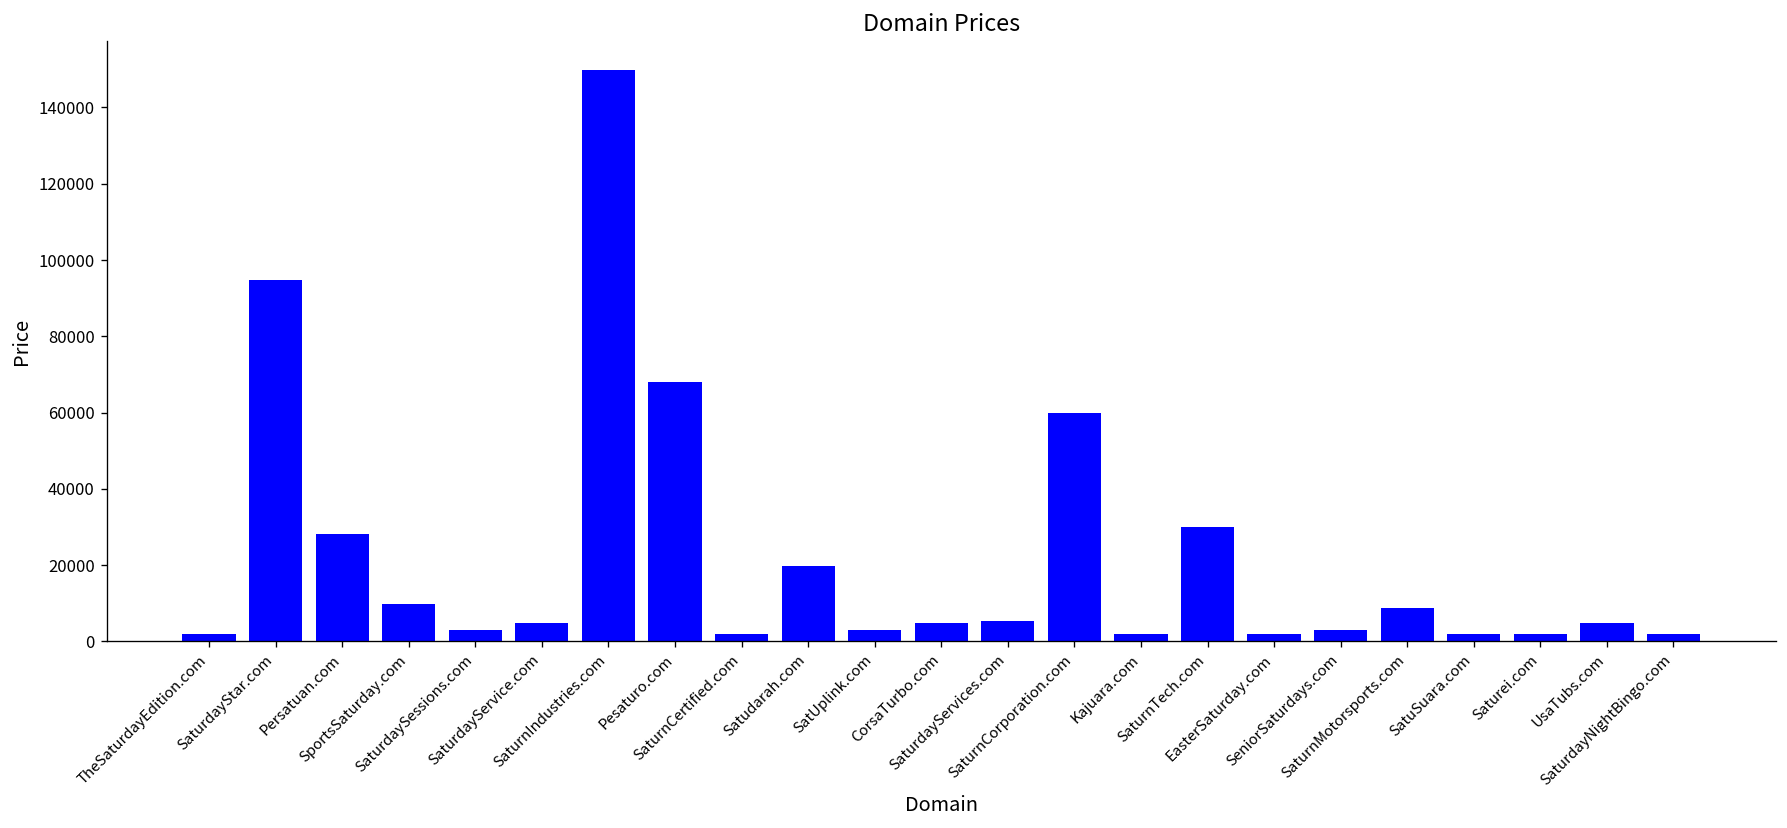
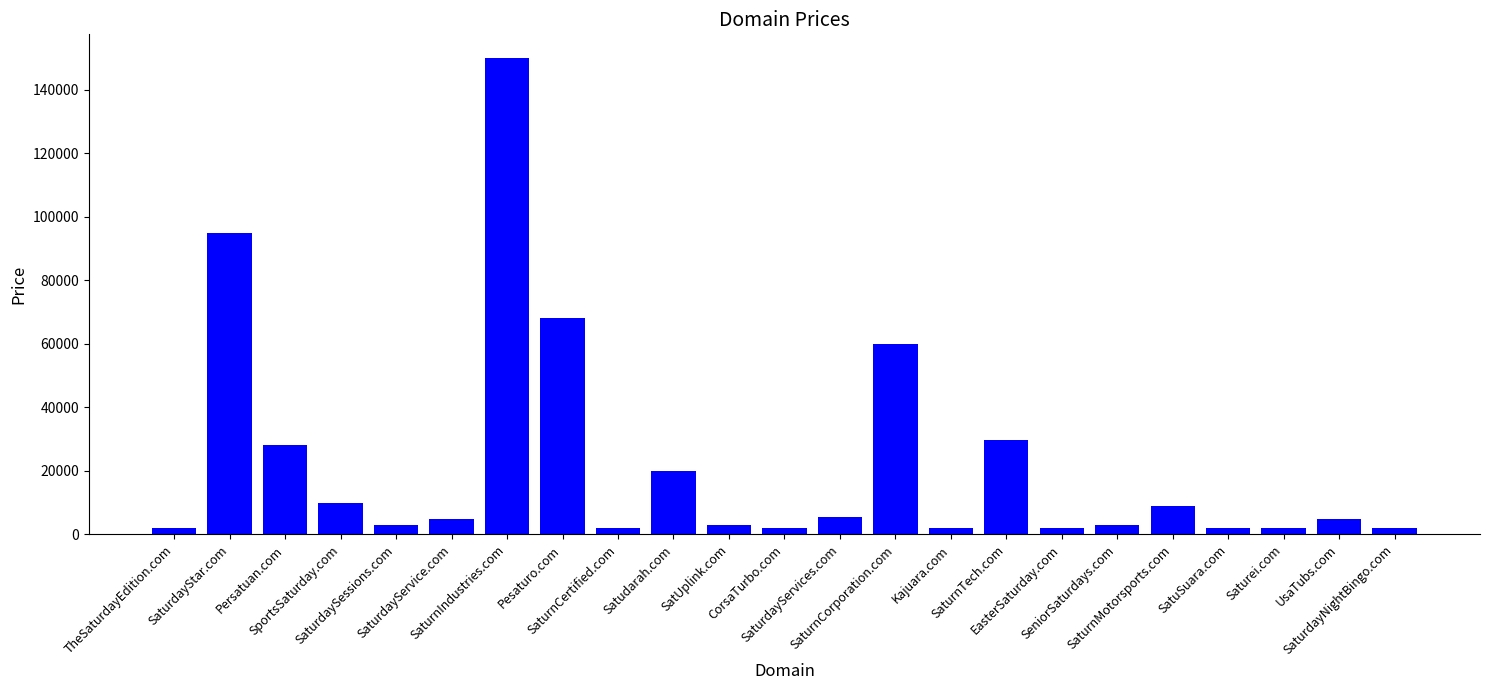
CorsaTurbo.com: 5000 -> 2000
